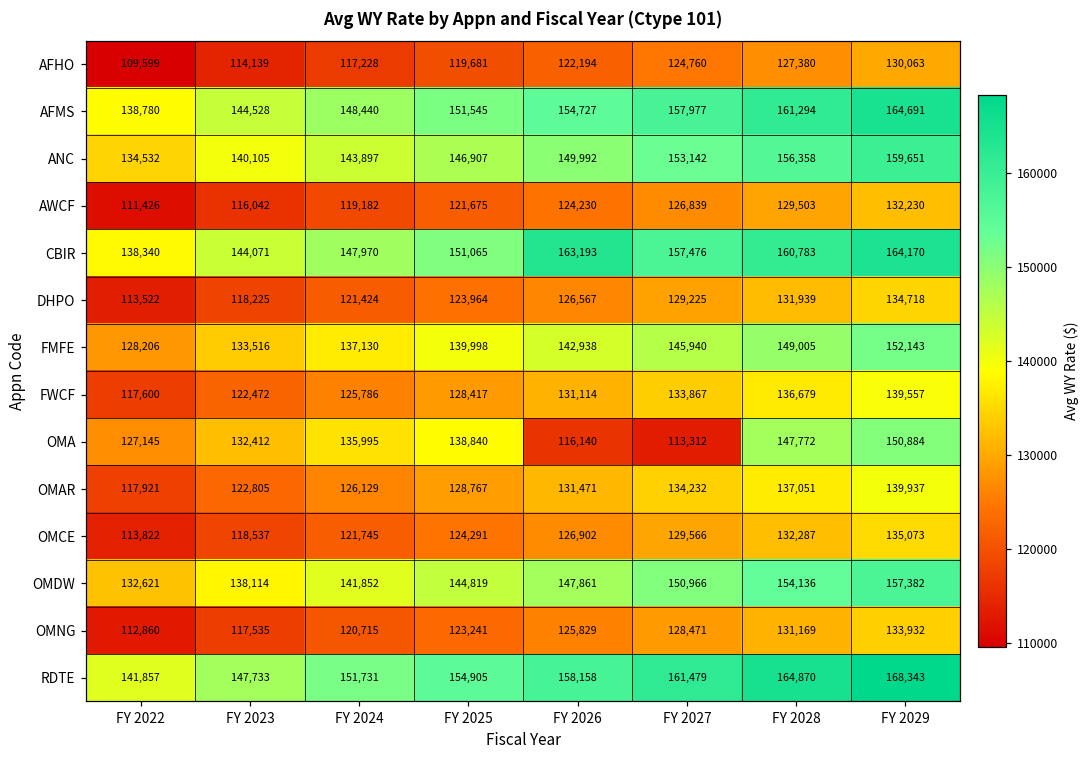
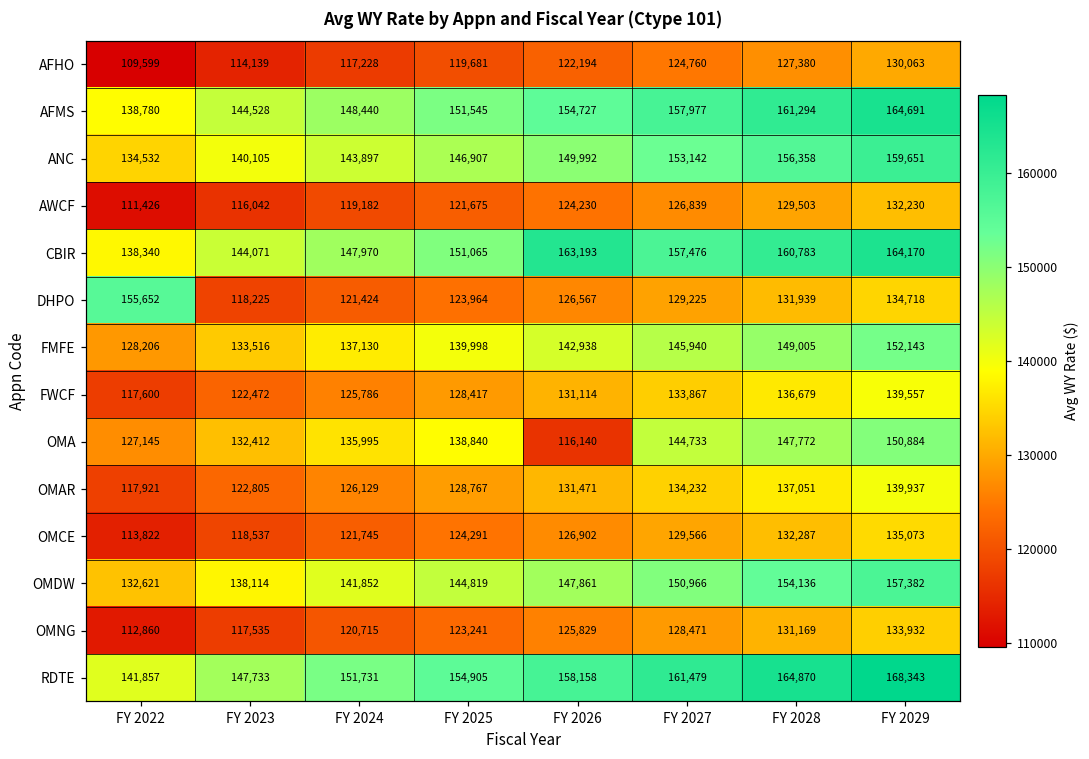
DHPO, FY 2022: 113,522 -> 155,652
OMA, FY 2027: 113,312 -> 144,733
